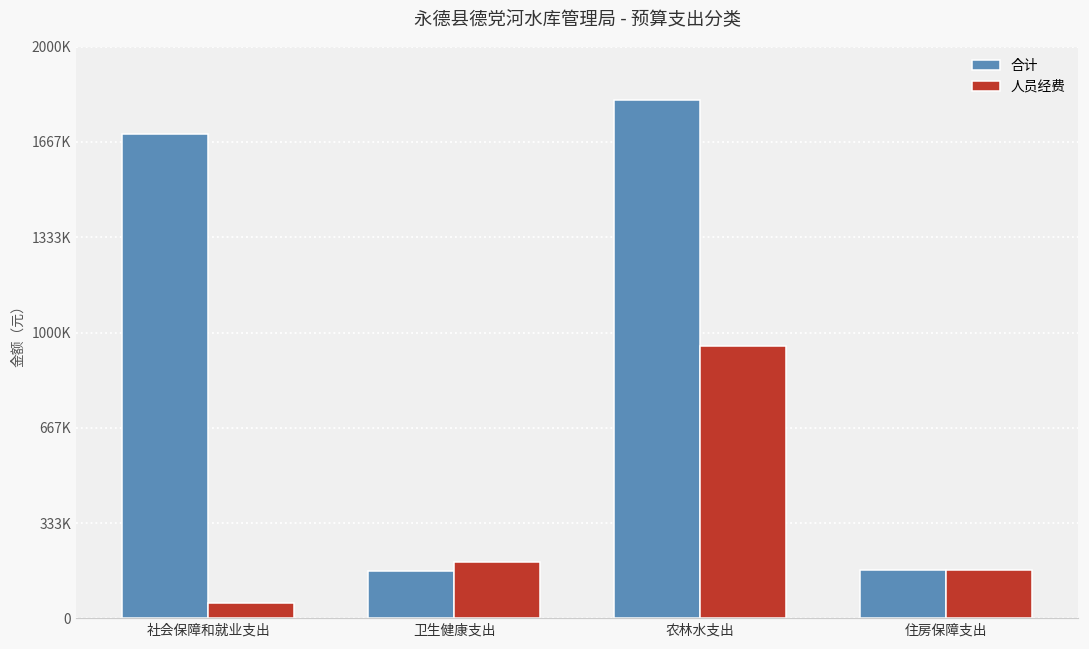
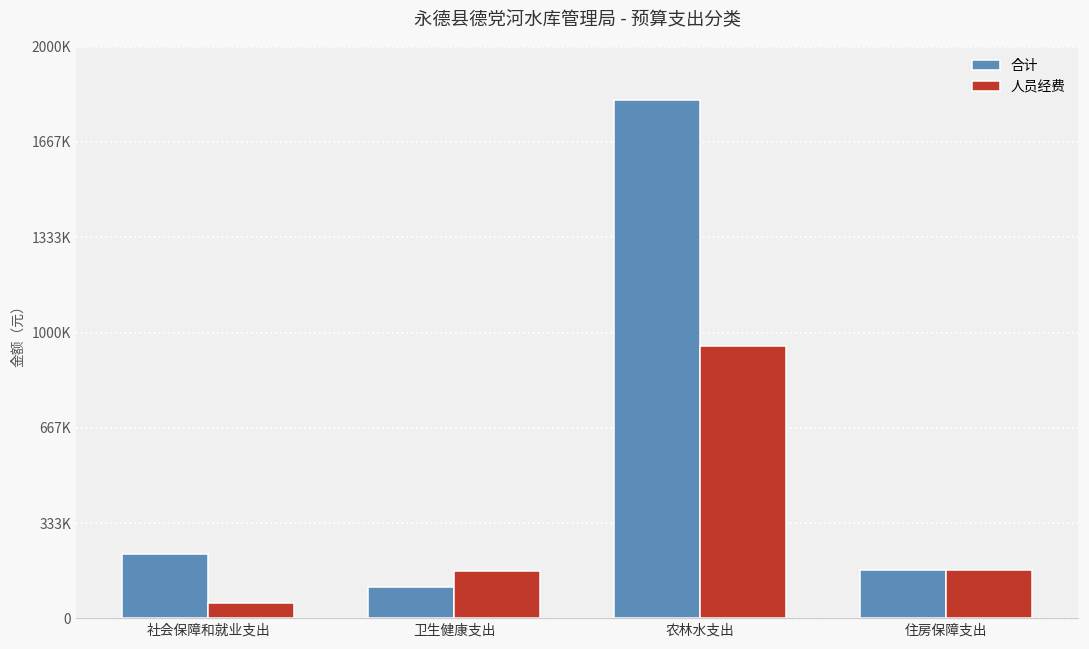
合计, 社会保障和就业支出: 1690000 -> 230000
合计, 卫生健康支出: 160000 -> 110000
人员经费, 卫生健康支出: 200000 -> 160000
